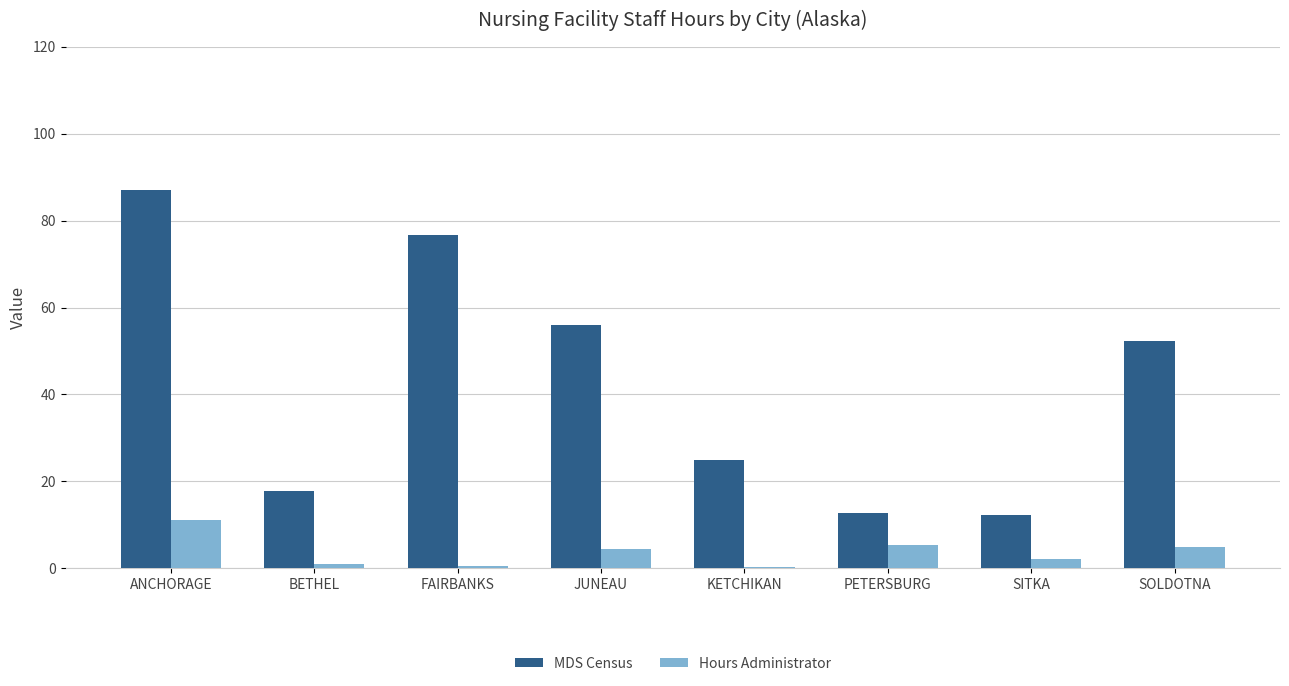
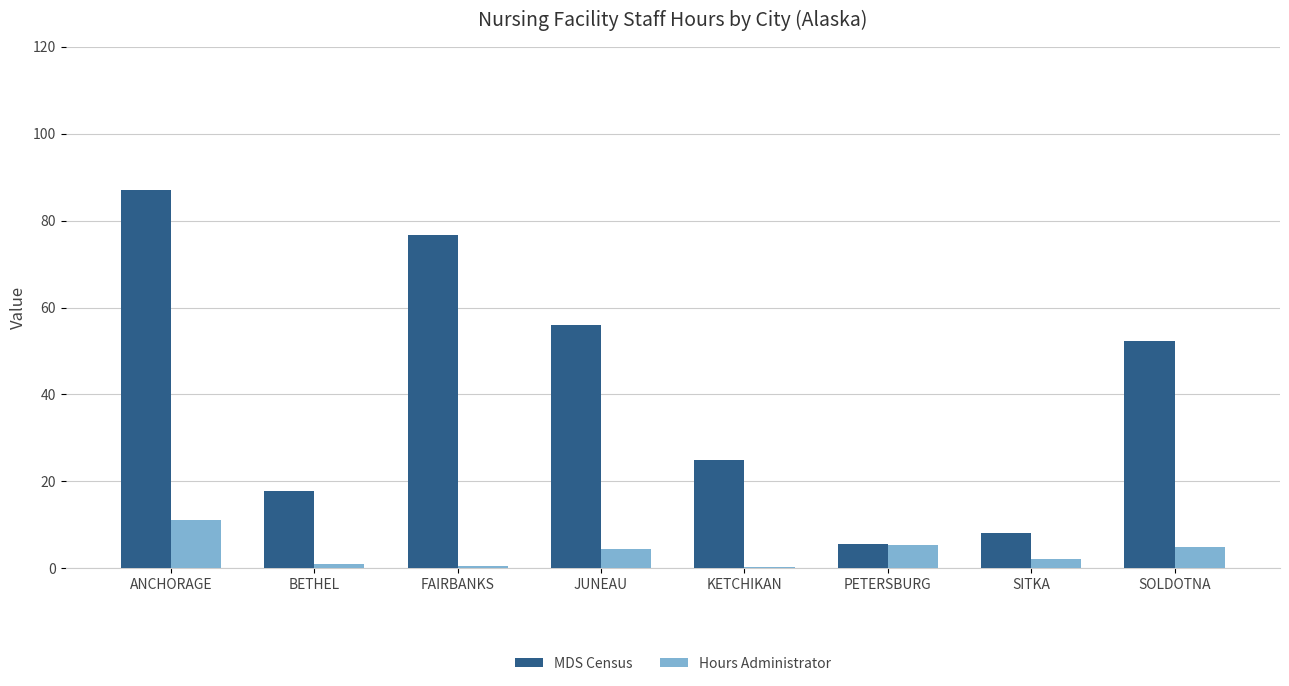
MDS Census, PETERSBURG: 13 -> 6
MDS Census, SITKA: 12 -> 8
